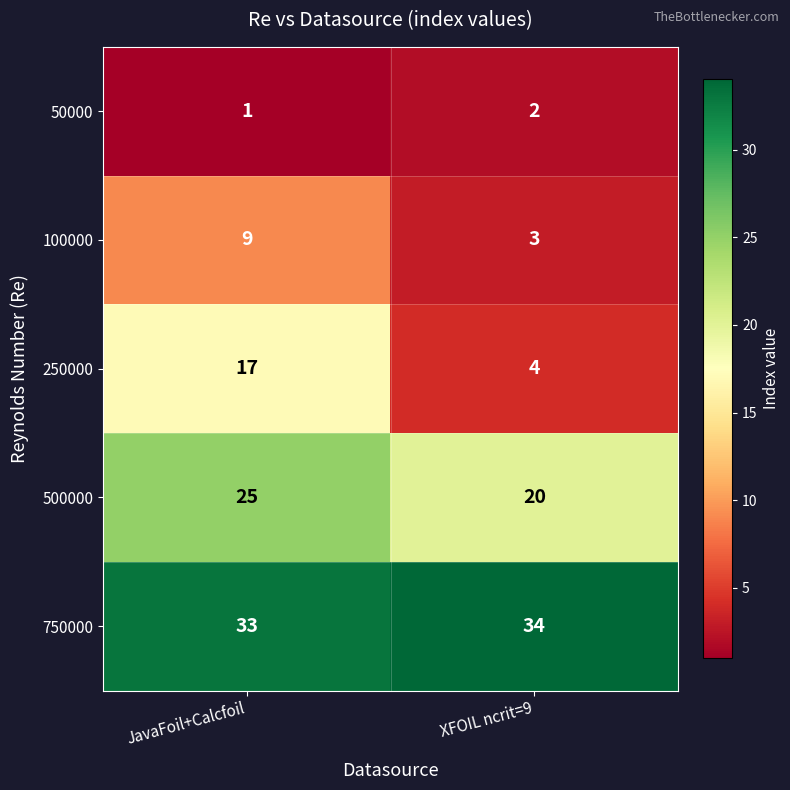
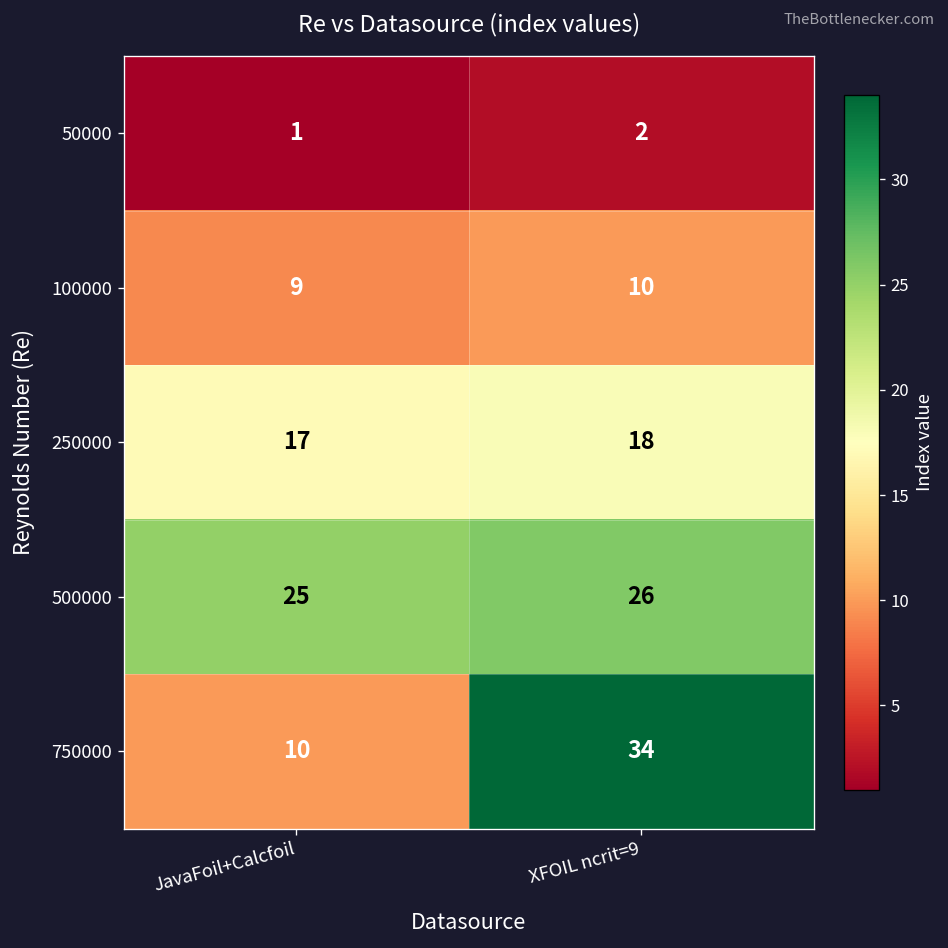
100000, XFOIL ncrit=9: 3 -> 10
250000, XFOIL ncrit=9: 4 -> 18
500000, XFOIL ncrit=9: 20 -> 26
750000, JavaFoil+Calcfoil: 33 -> 10
